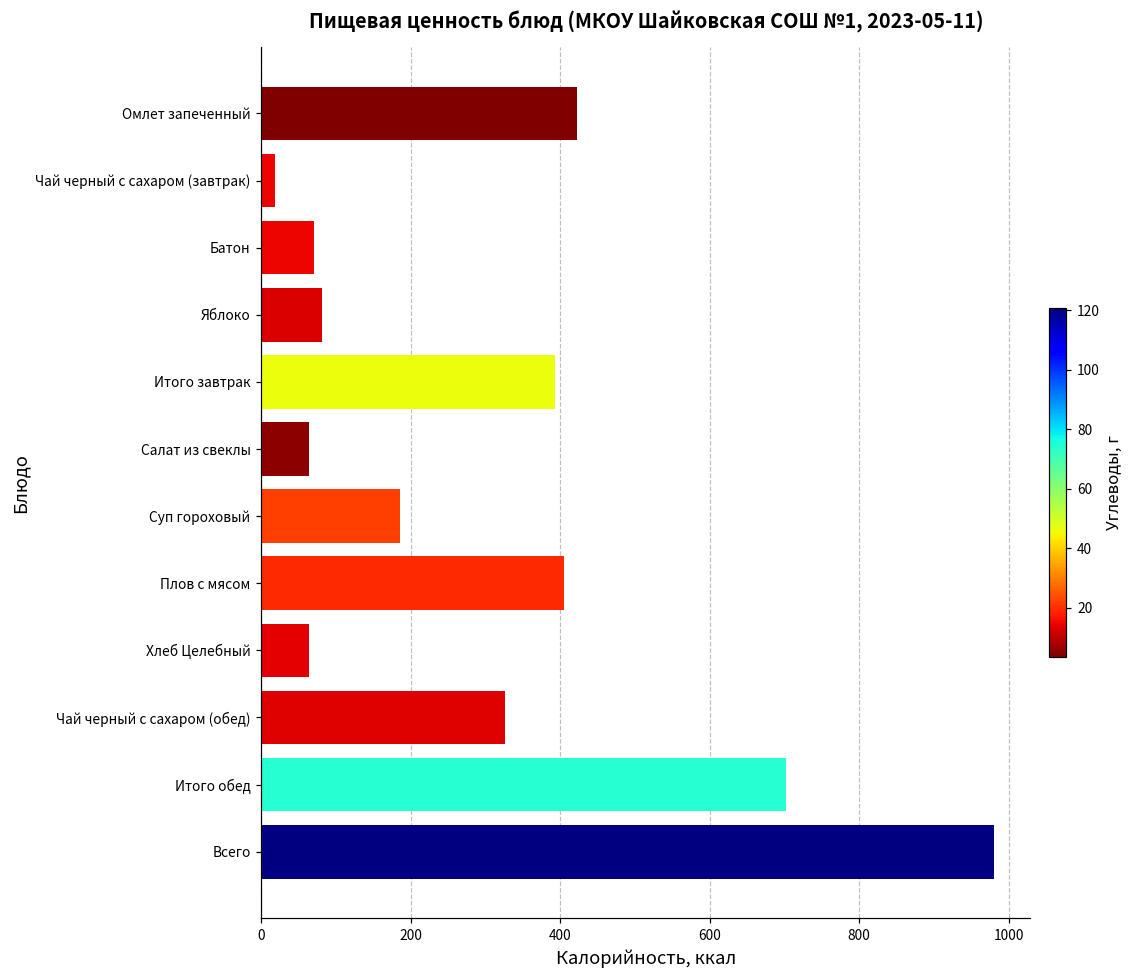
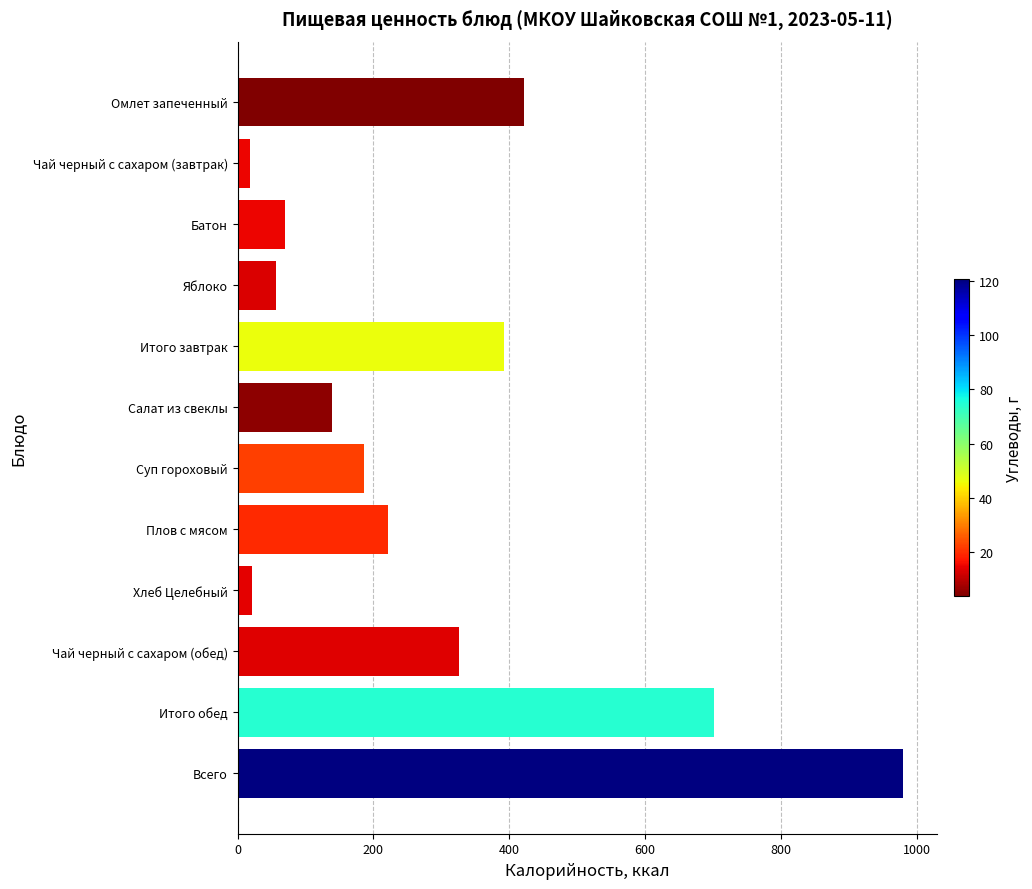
Яблоко: 80 -> 60
Салат из свеклы: 60 -> 140
Плов с мясом: 410 -> 220
Хлеб Целебный: 60 -> 20
